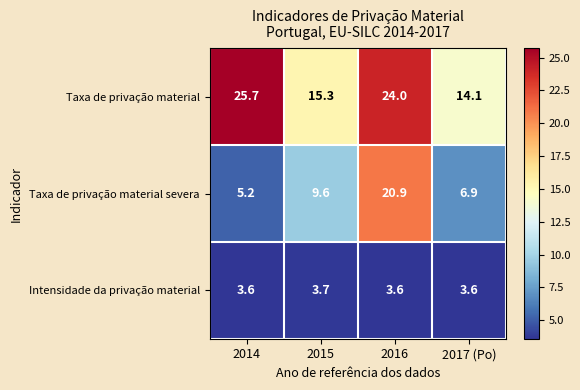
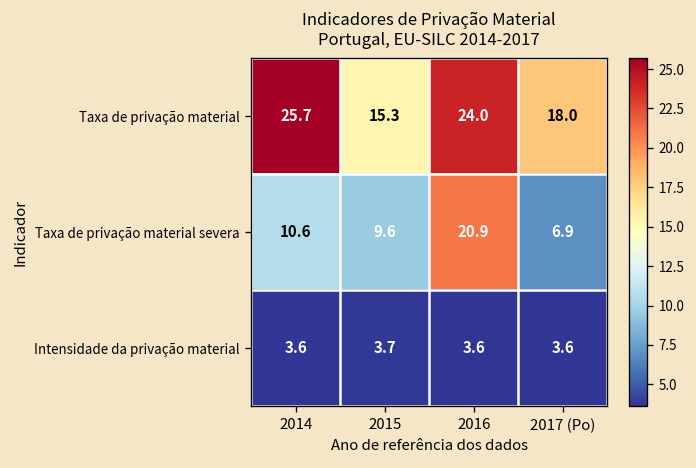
Taxa de privação material, 2017 (Po): 14.1 -> 18.0
Taxa de privação material severa, 2014: 5.2 -> 10.6
